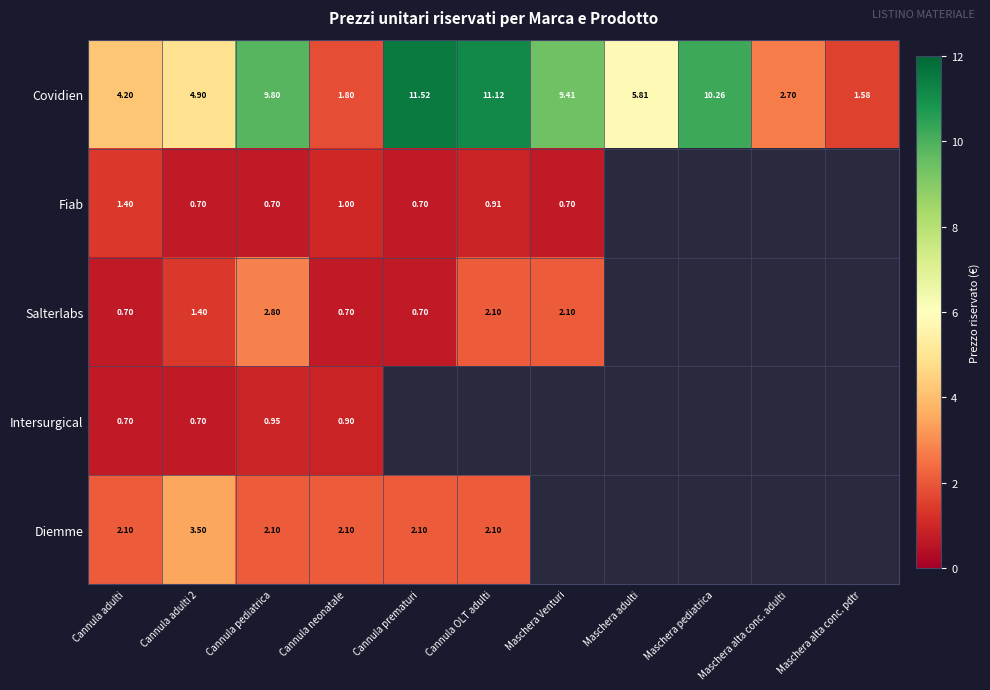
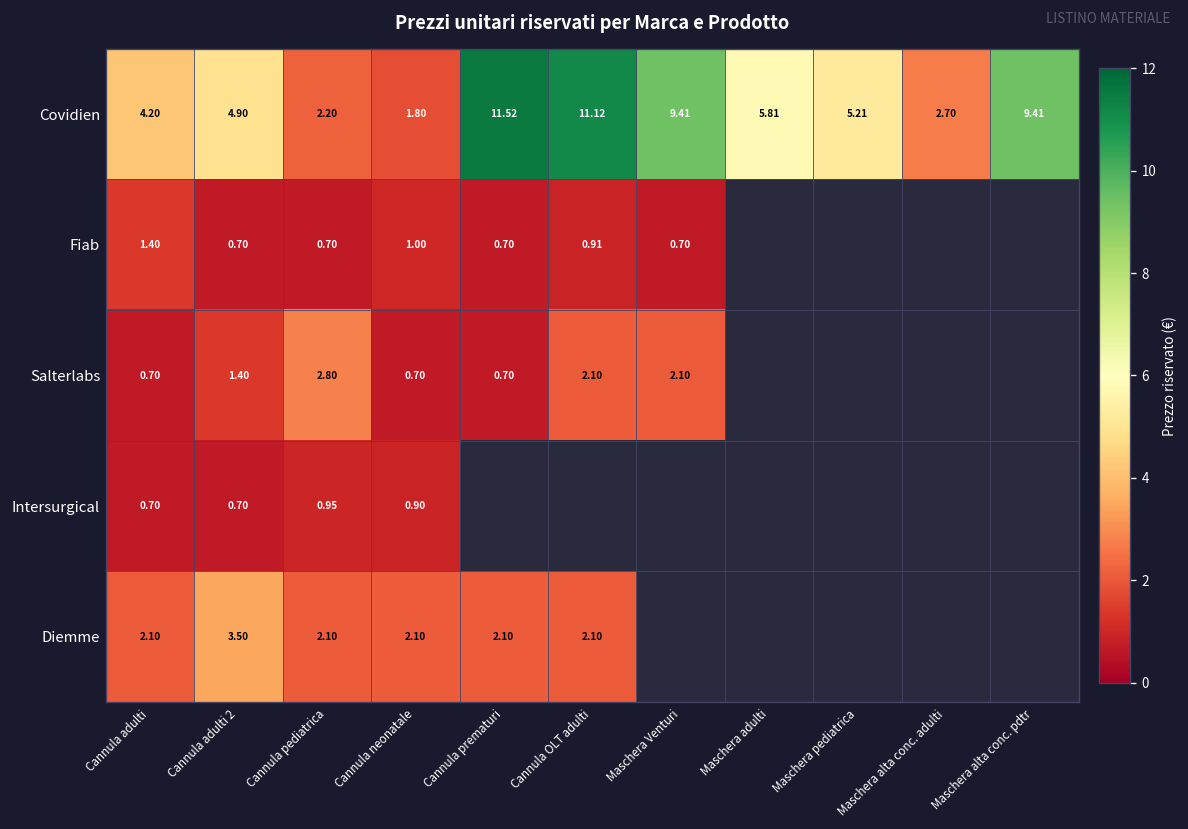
Covidien, Cannula pediatrica: 9.80 -> 2.20
Covidien, Maschera pediatrica: 10.26 -> 5.21
Covidien, Maschera alta conc. pdtr: 1.58 -> 9.41
